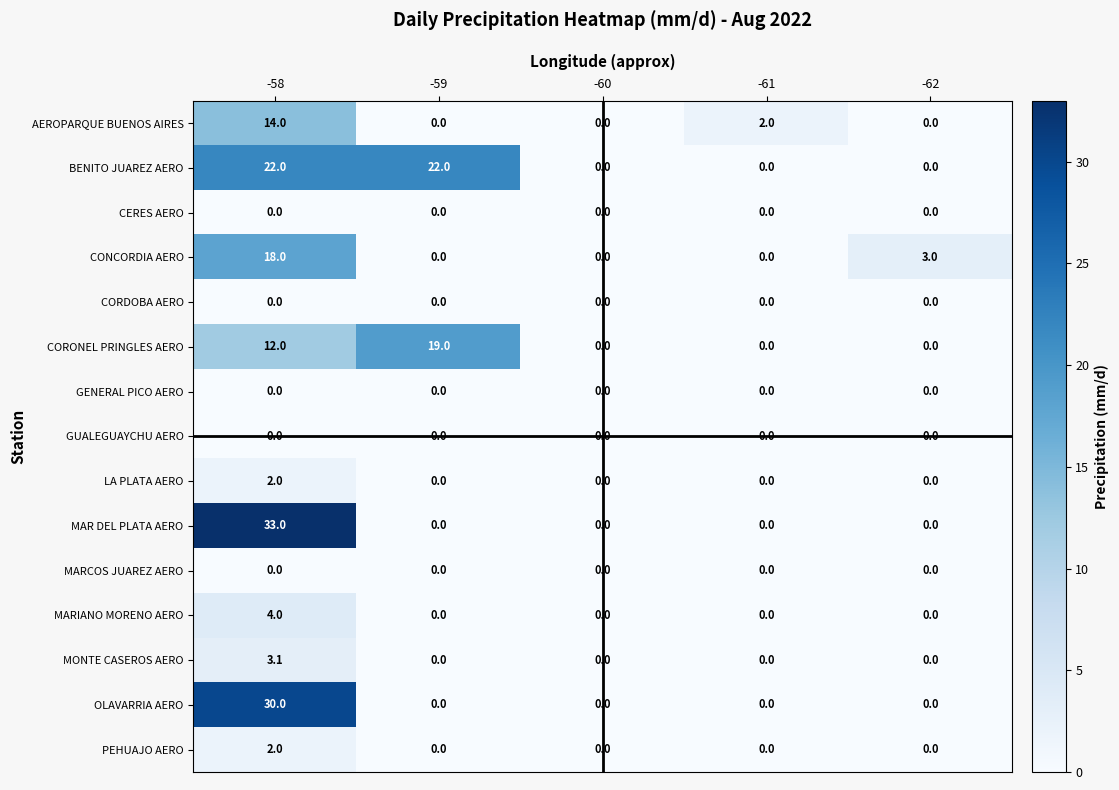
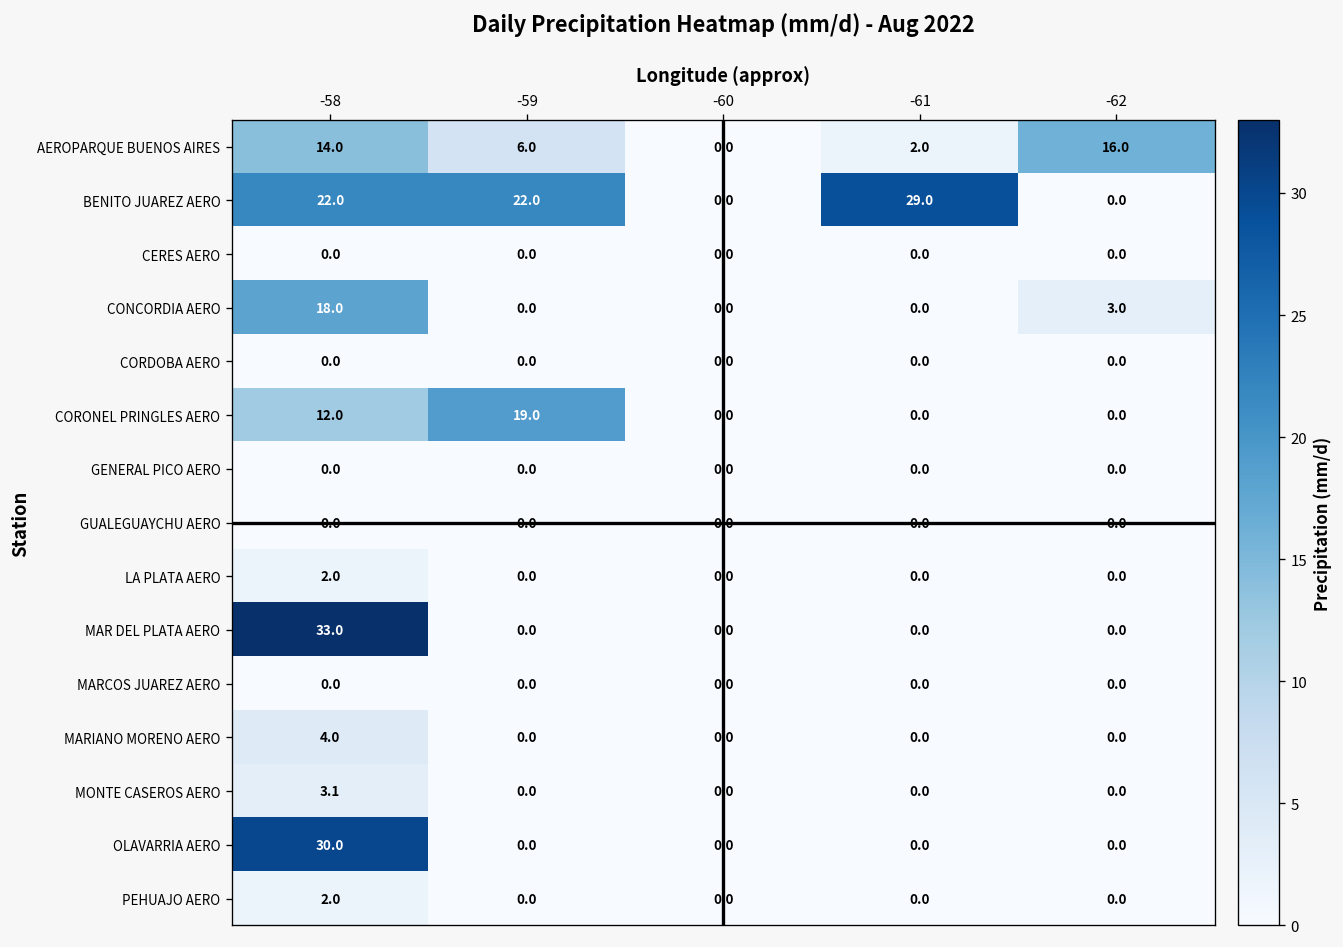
AEROPARQUE BUENOS AIRES, -59: 0.0 -> 6.0
AEROPARQUE BUENOS AIRES, -62: 0.0 -> 16.0
BENITO JUAREZ AERO, -61: 0.0 -> 29.0
